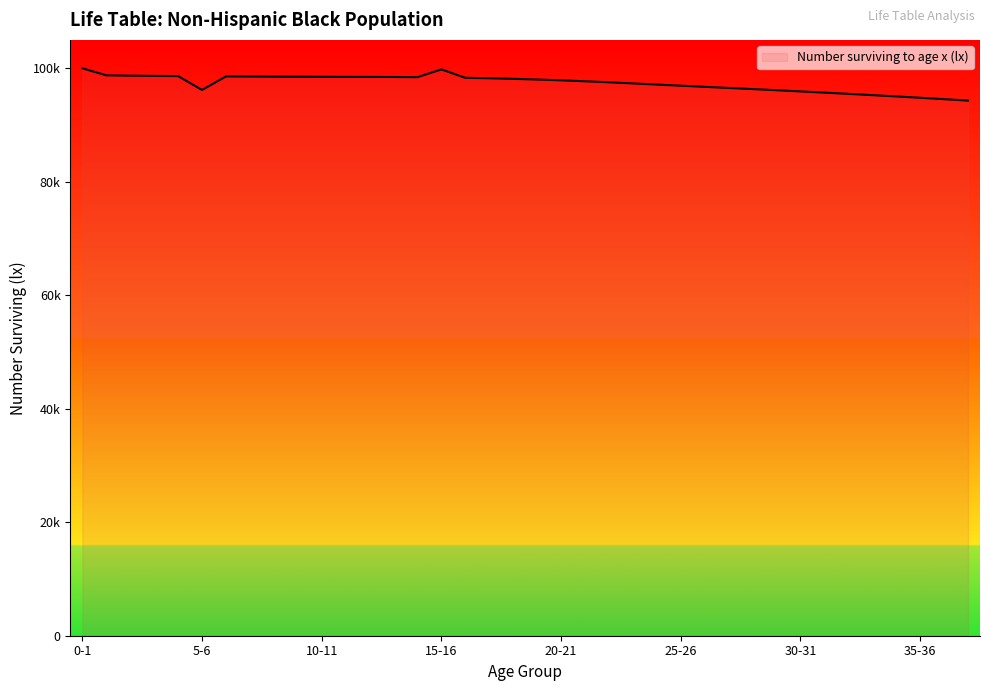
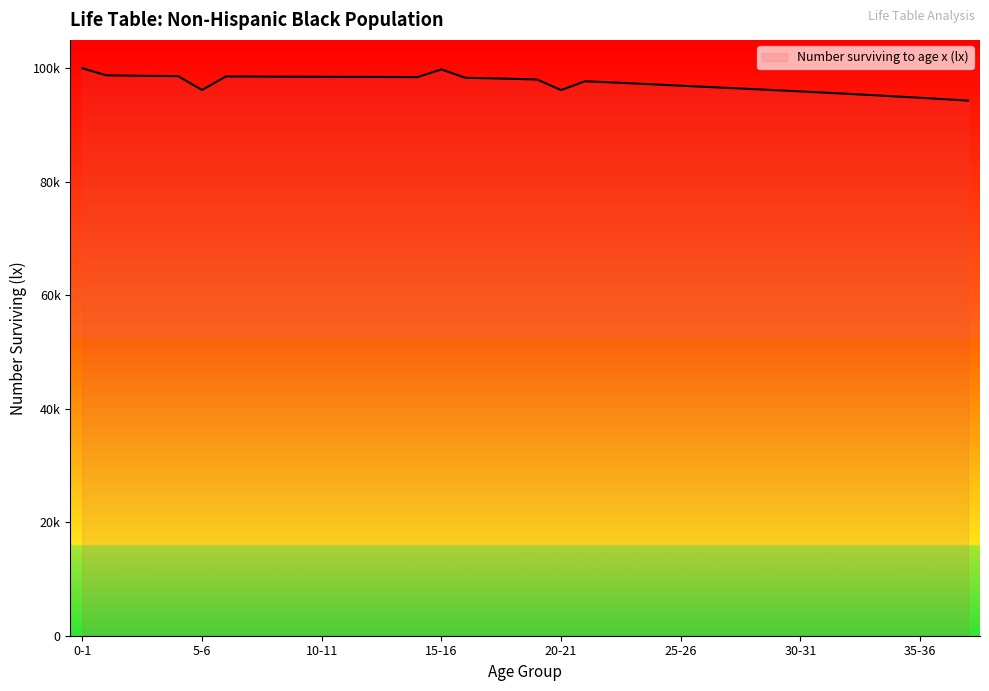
20-21: 98000 -> 96000
